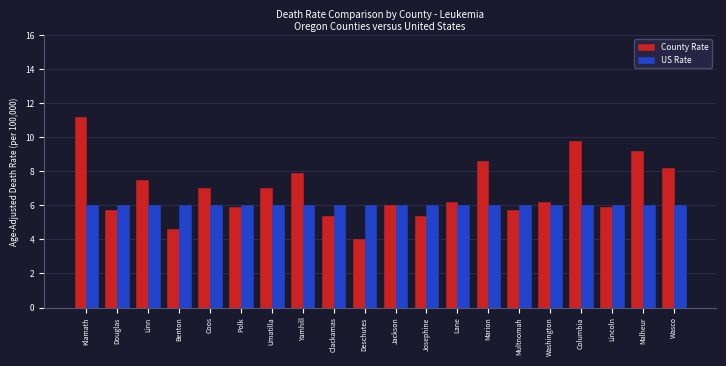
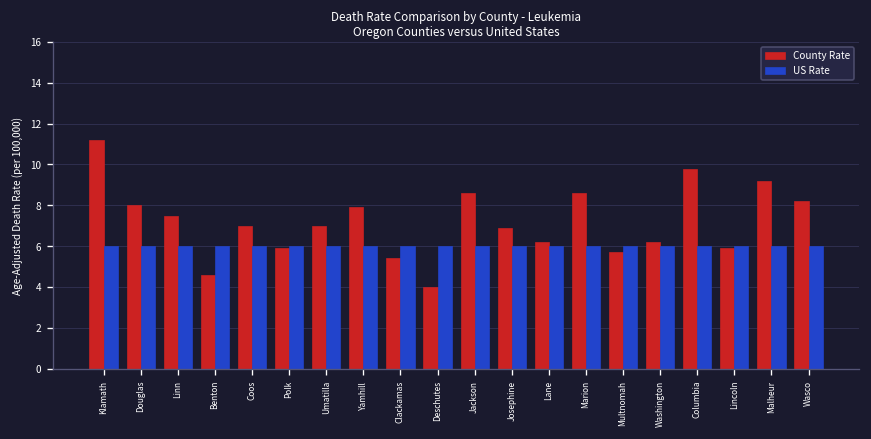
County Rate, Douglas: 5.7 -> 8.0
County Rate, Jackson: 6.0 -> 8.6
County Rate, Josephine: 5.4 -> 6.9
